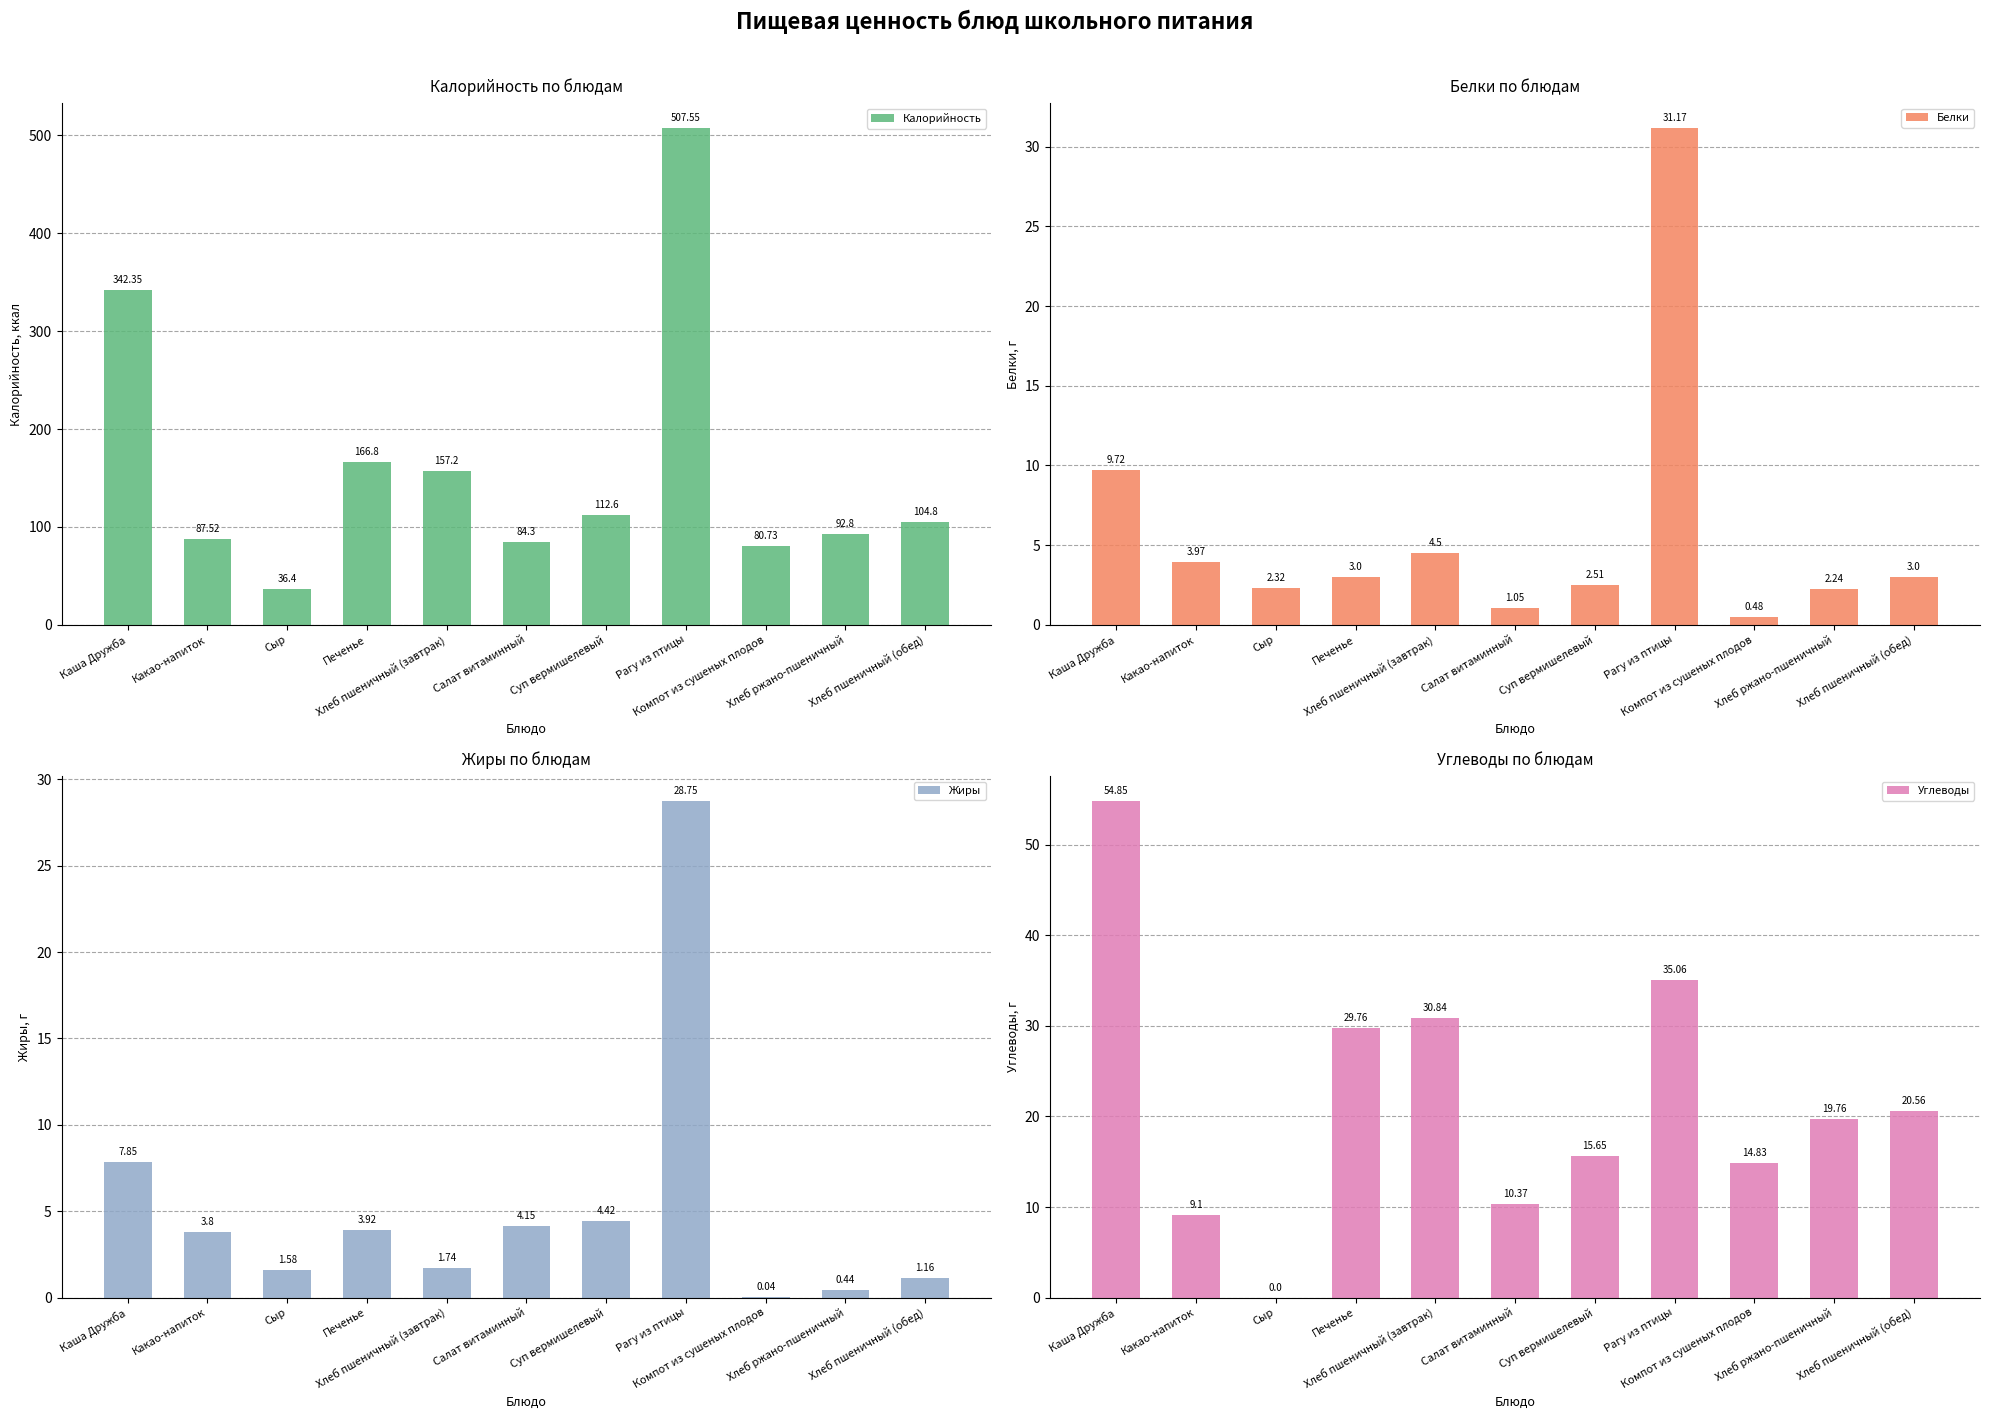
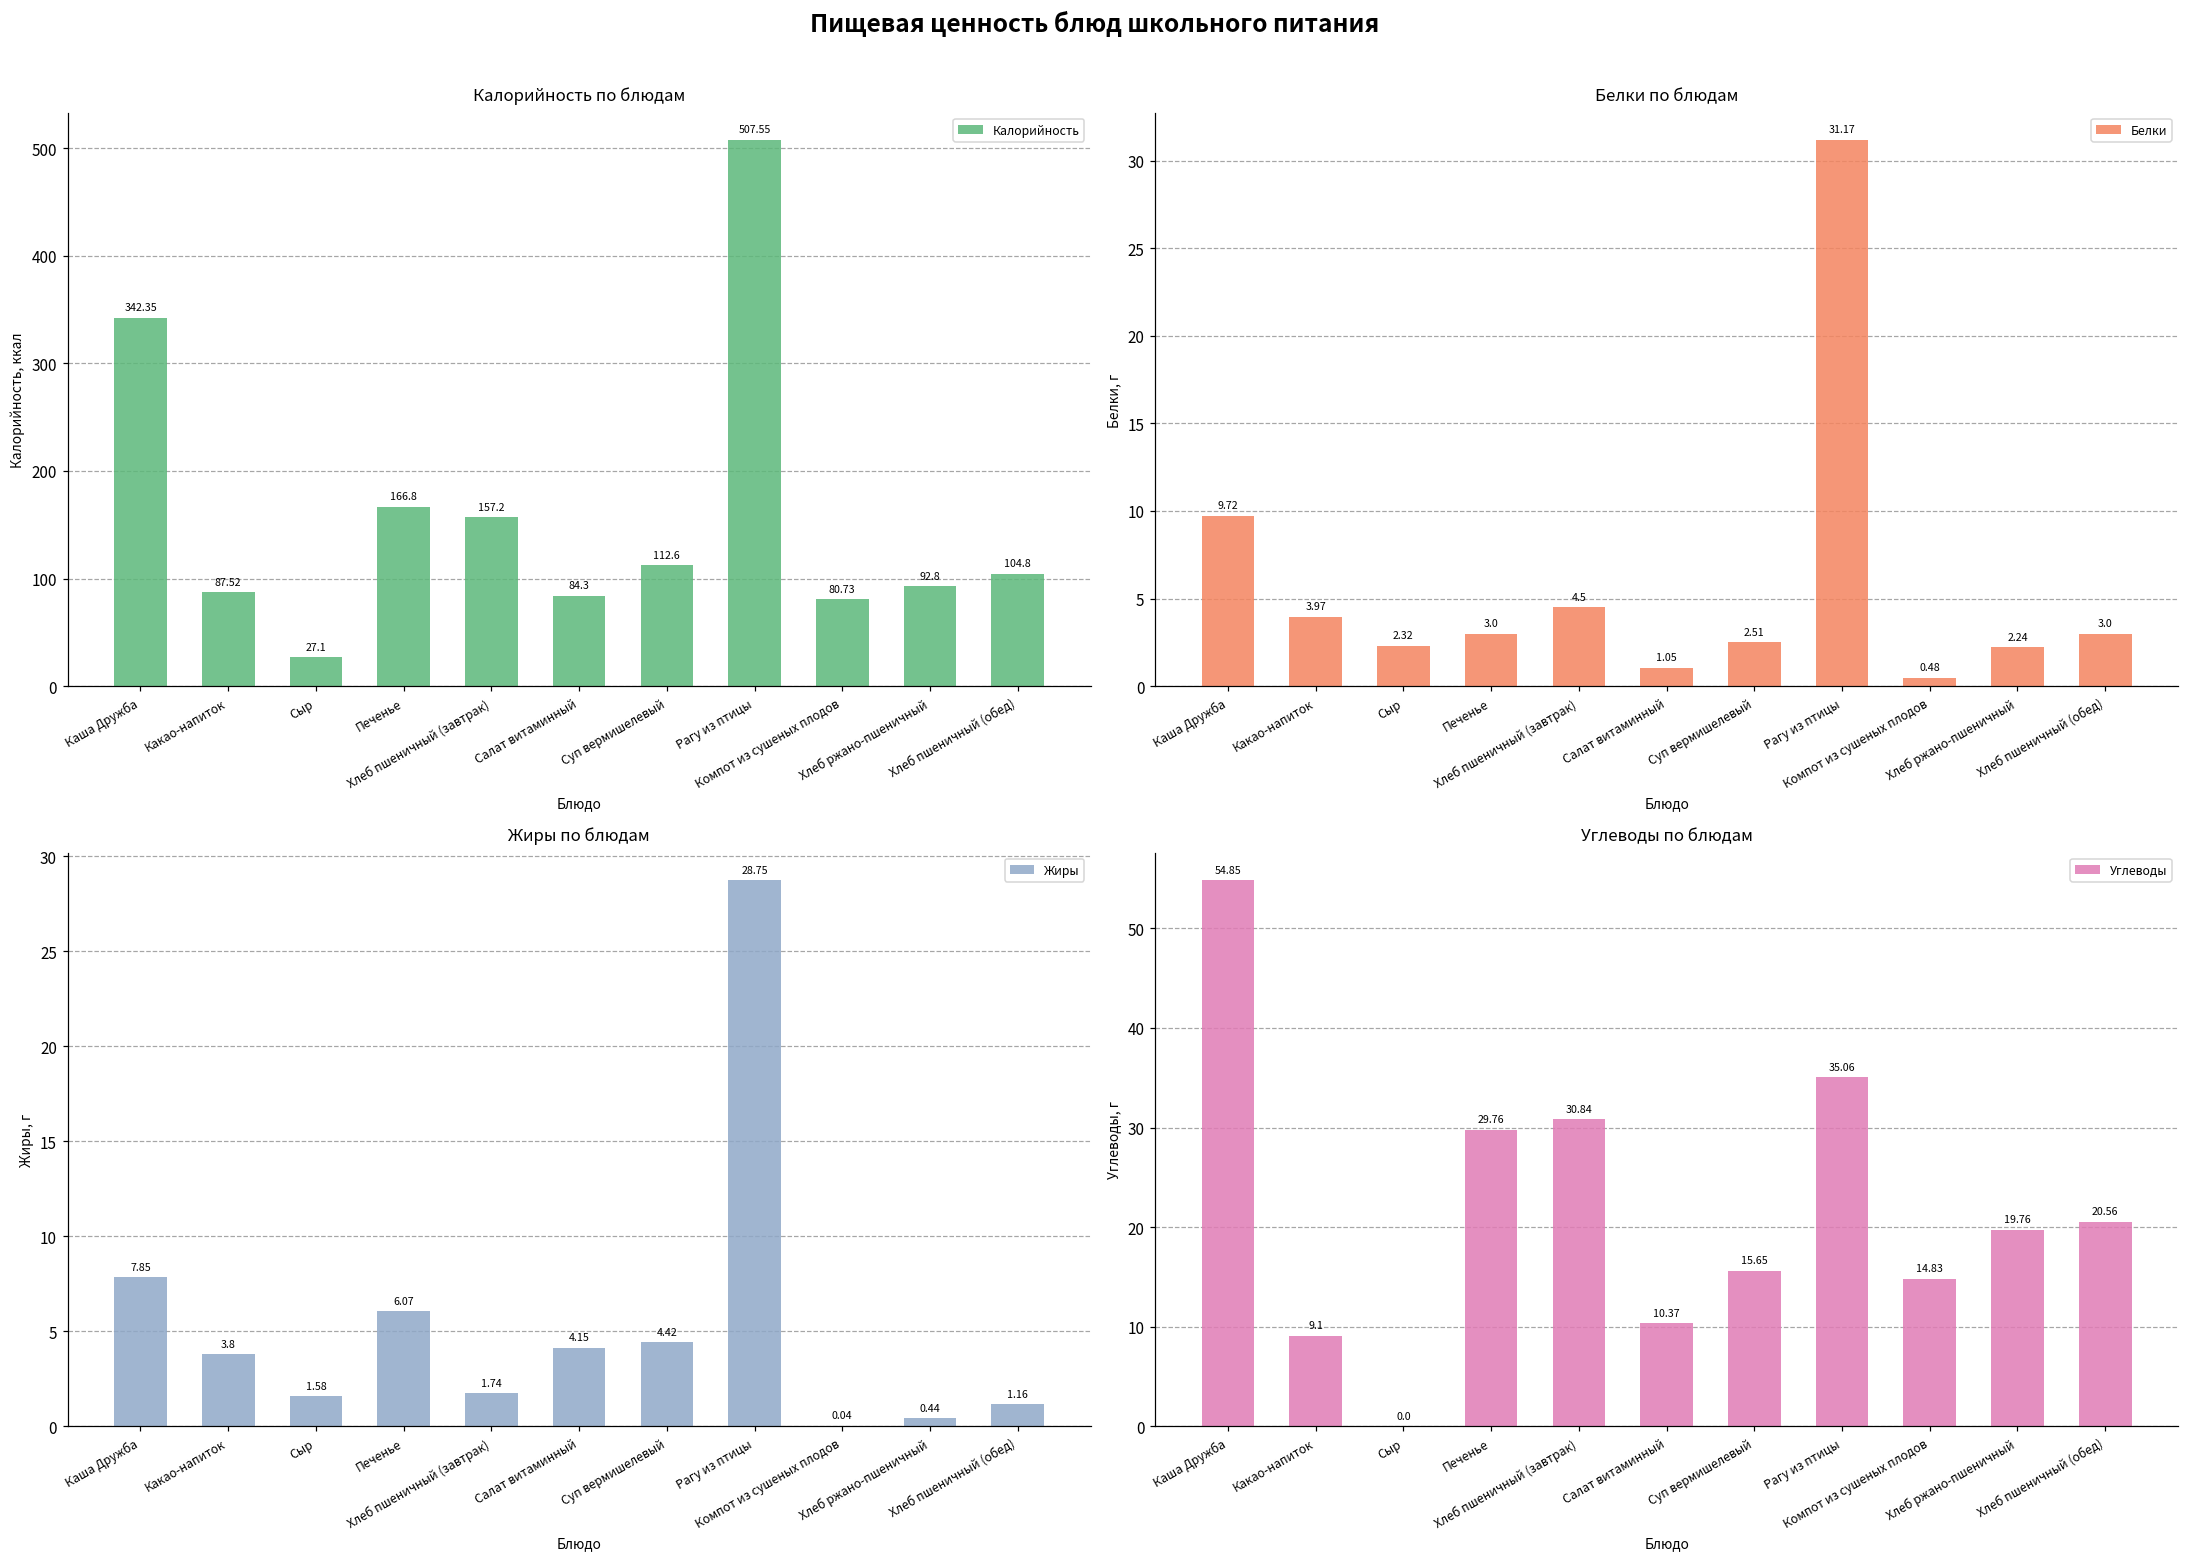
Калорийность по блюдам, Сыр: 36.4 -> 27.1
Жиры по блюдам, Печенье: 3.92 -> 6.07
